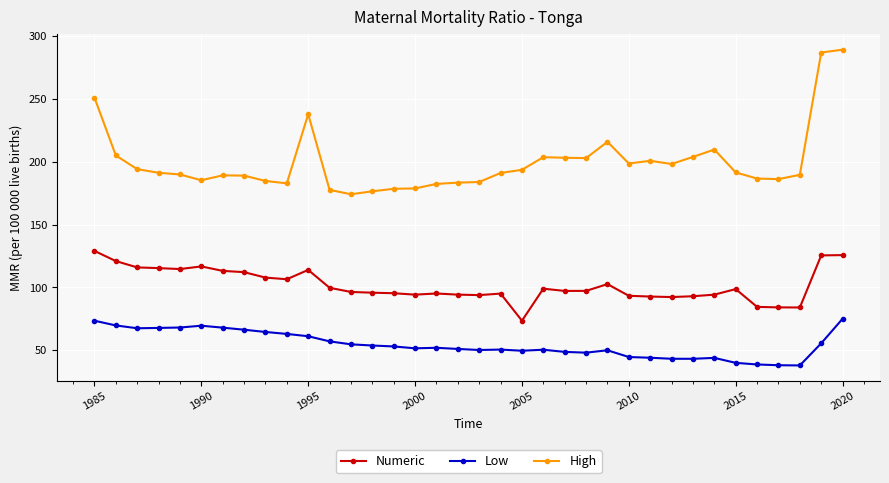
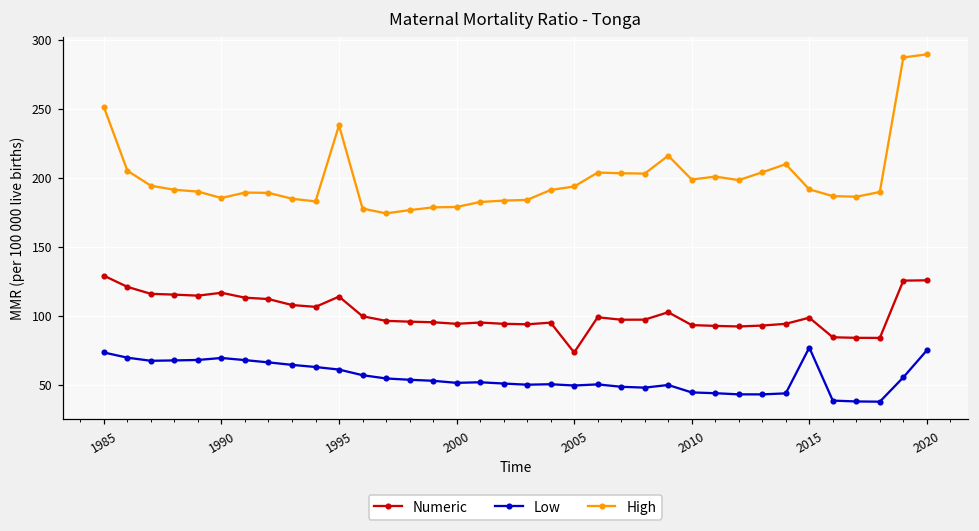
Low, 2015: 40 -> 77
